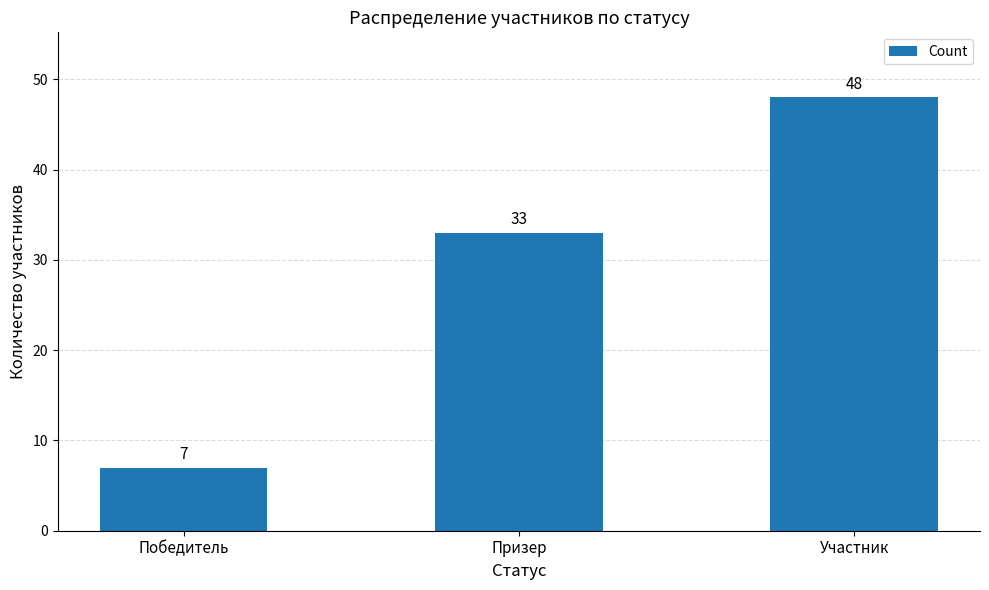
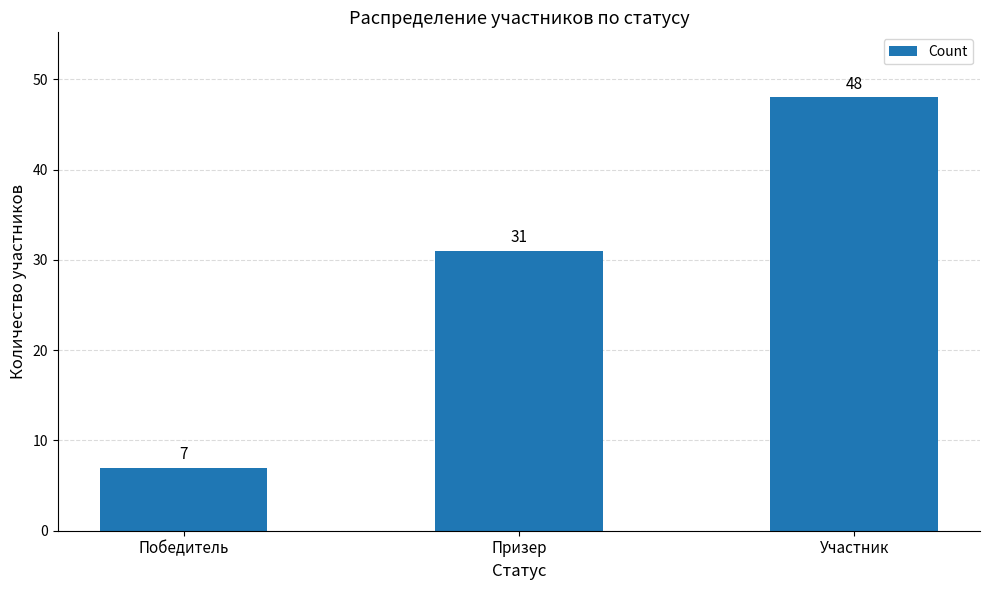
Призер: 33 -> 31
